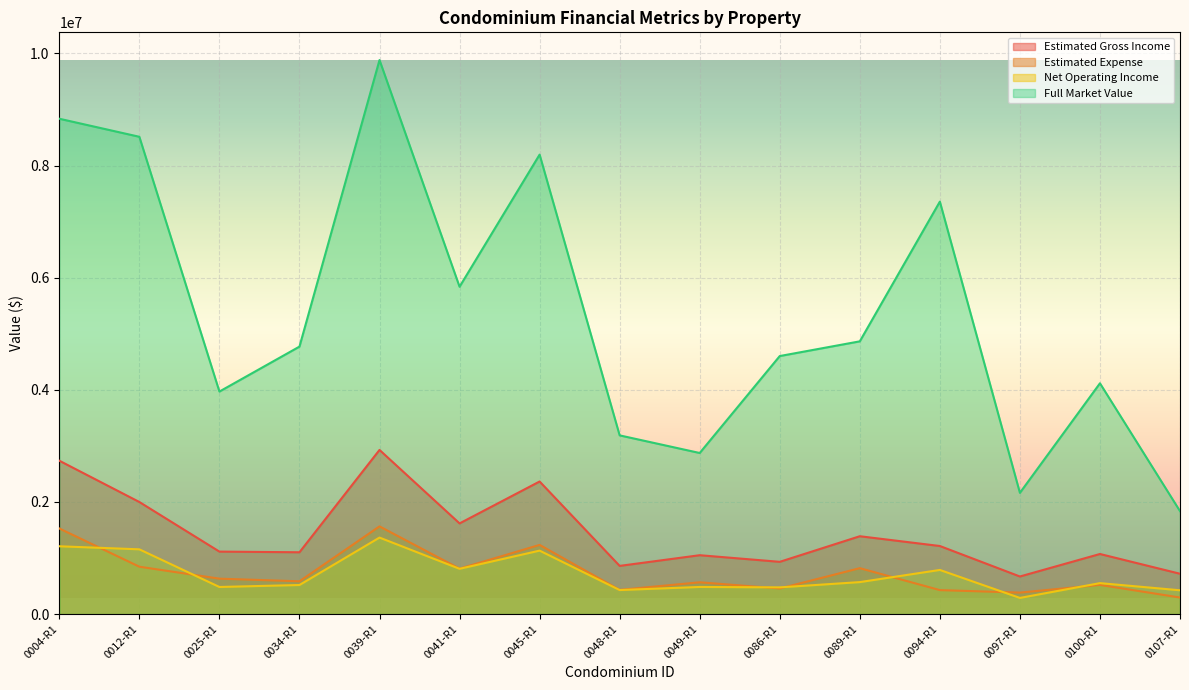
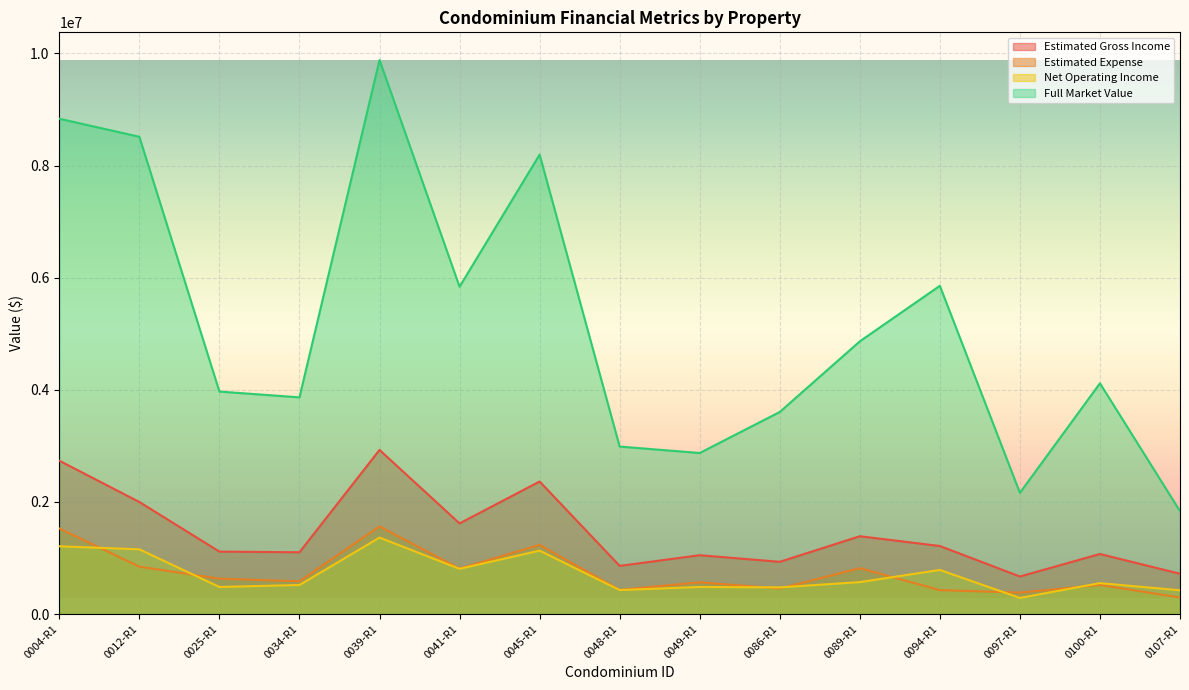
Full Market Value, 0034-R1: 4800000 -> 3900000
Full Market Value, 0048-R1: 3200000 -> 3000000
Full Market Value, 0086-R1: 4600000 -> 3600000
Full Market Value, 0094-R1: 7400000 -> 5900000
